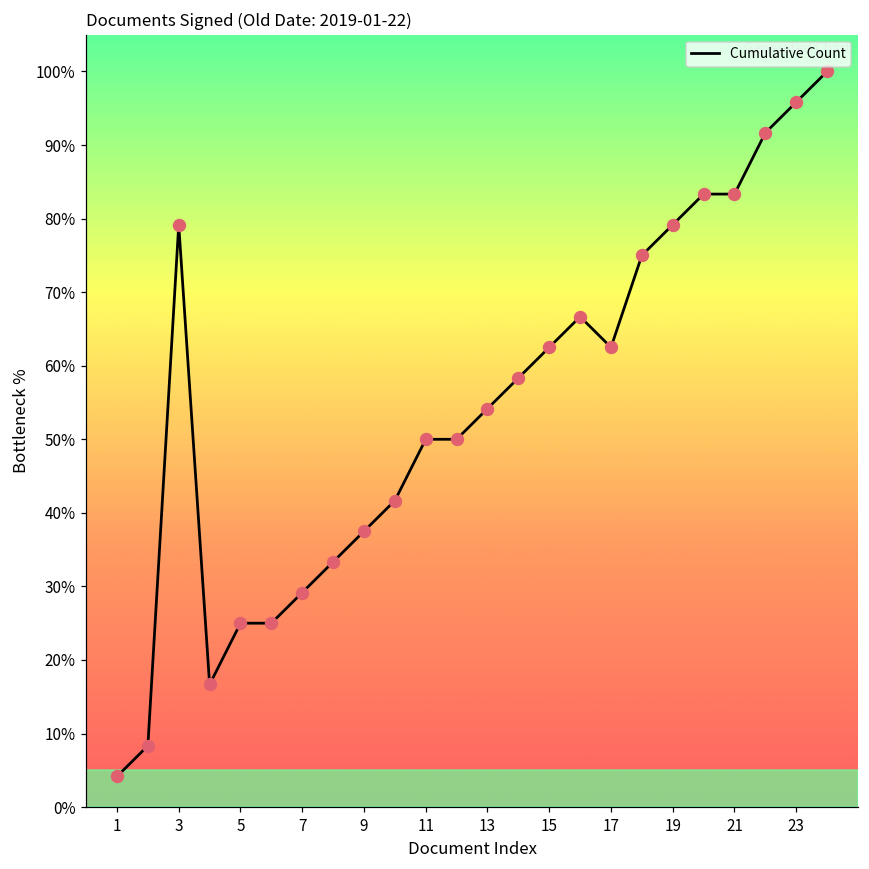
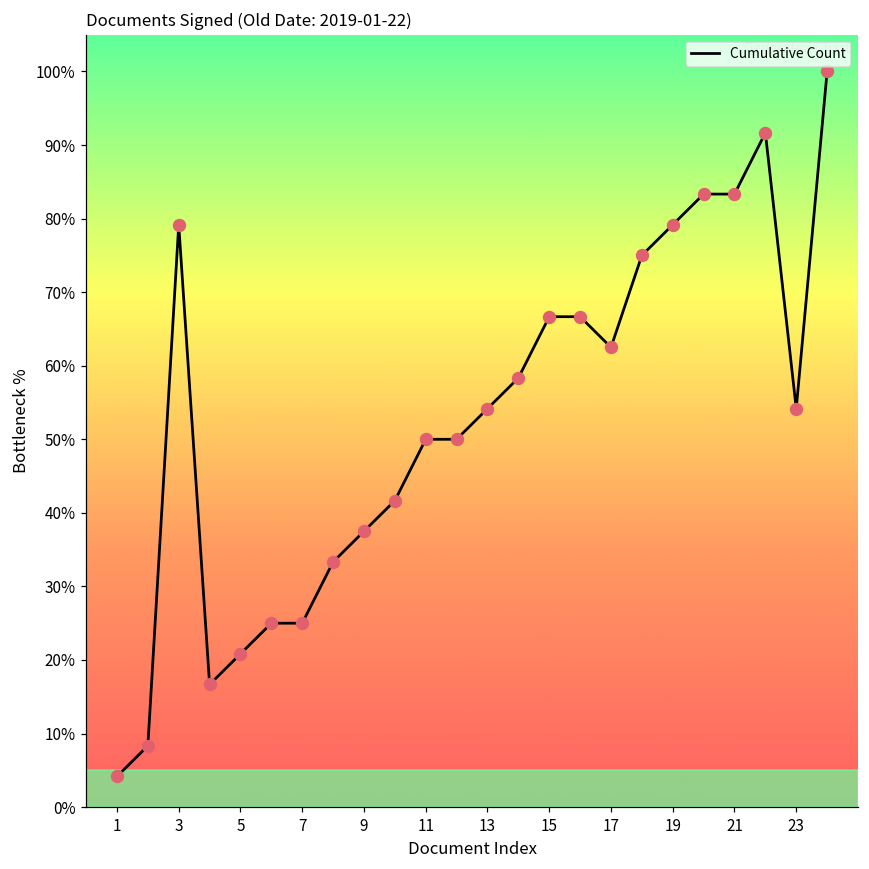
5: 25% -> 21%
7: 29% -> 25%
15: 63% -> 67%
23: 96% -> 54%
